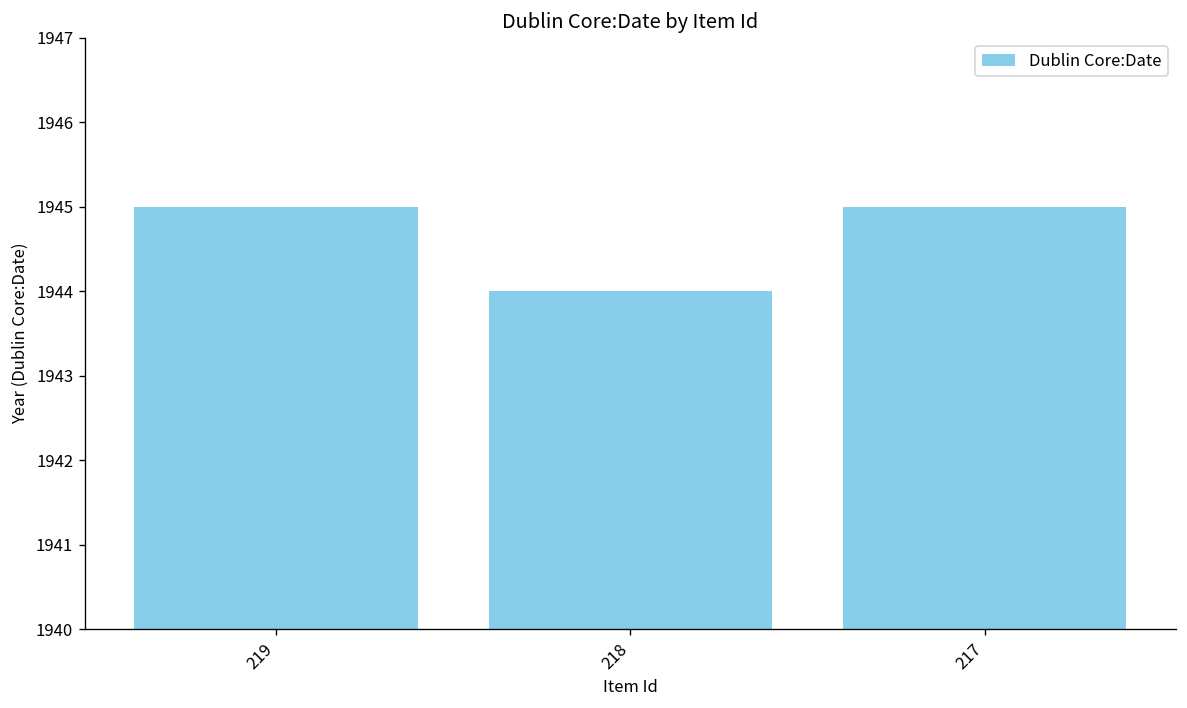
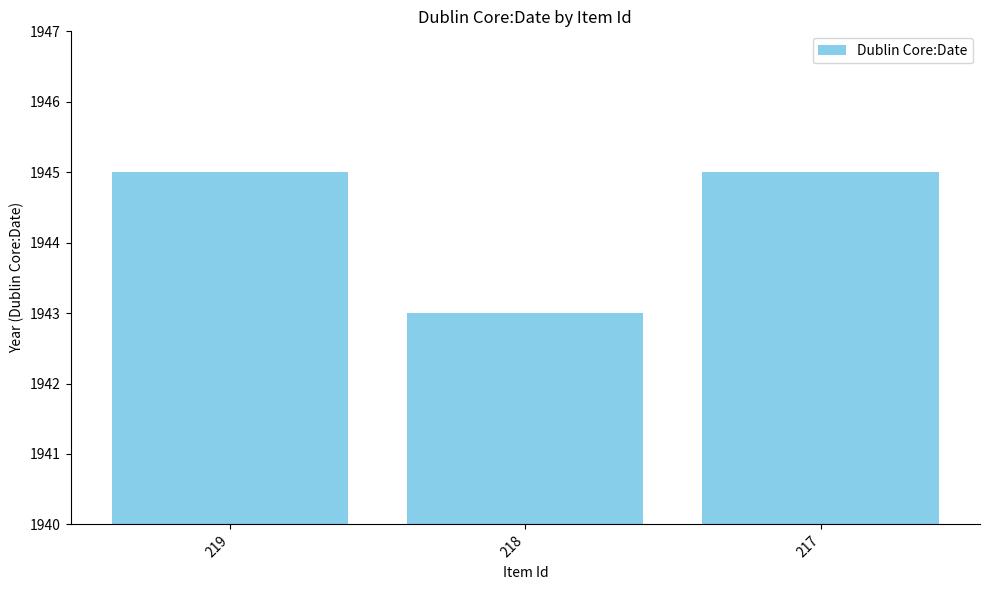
218: 1944 -> 1943
